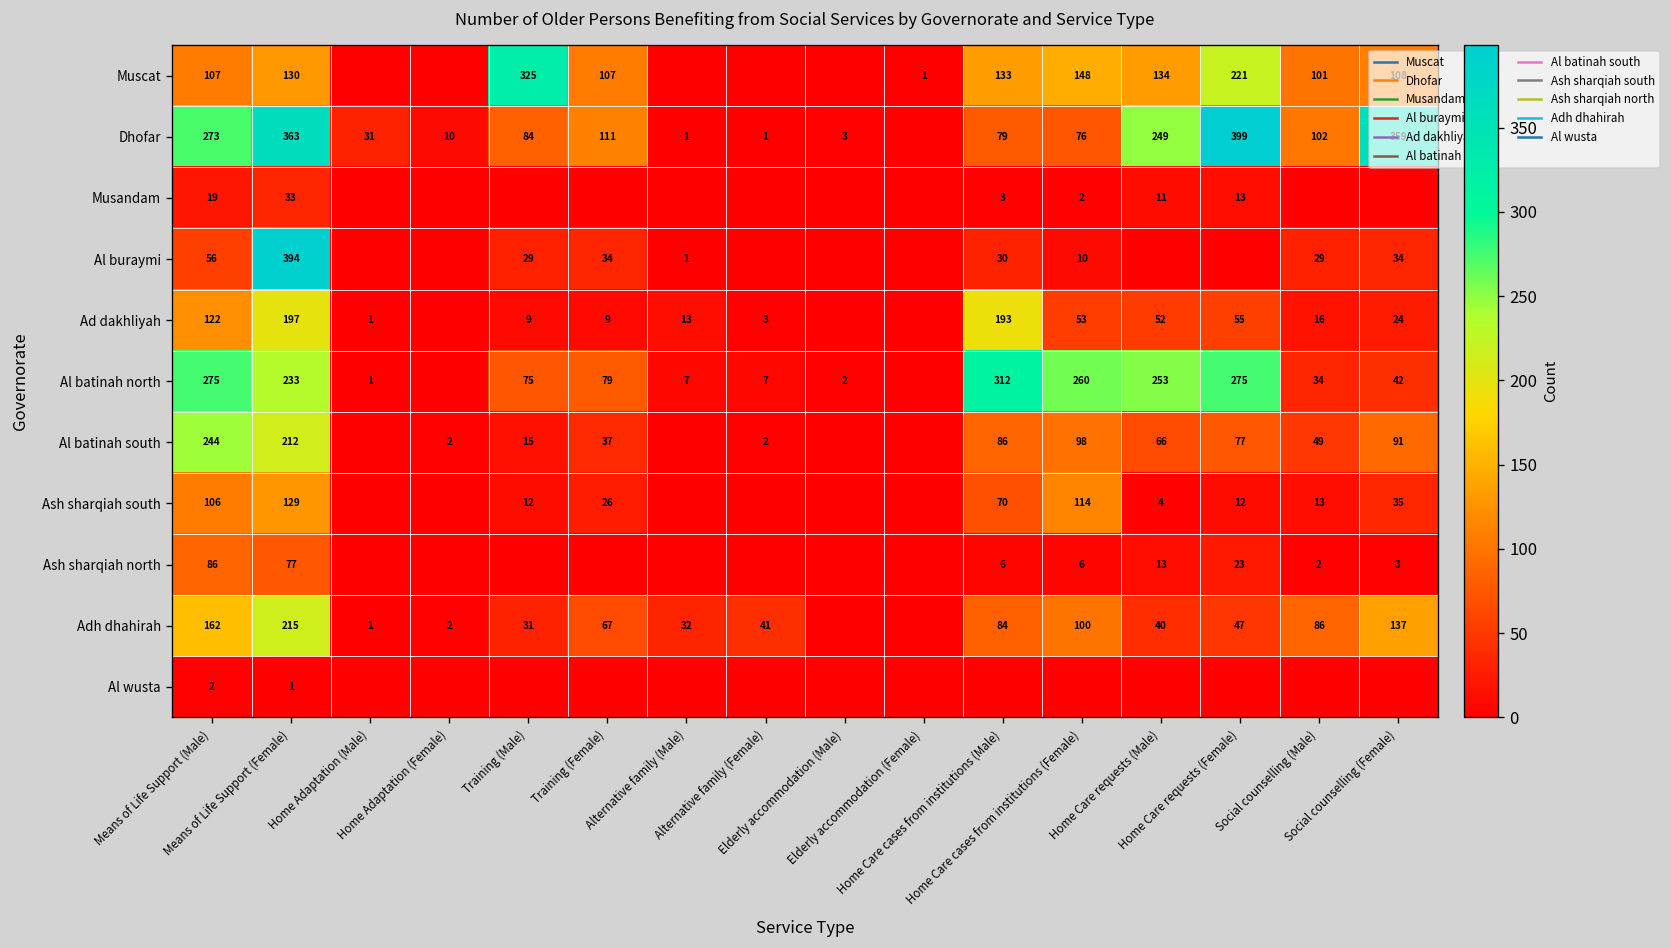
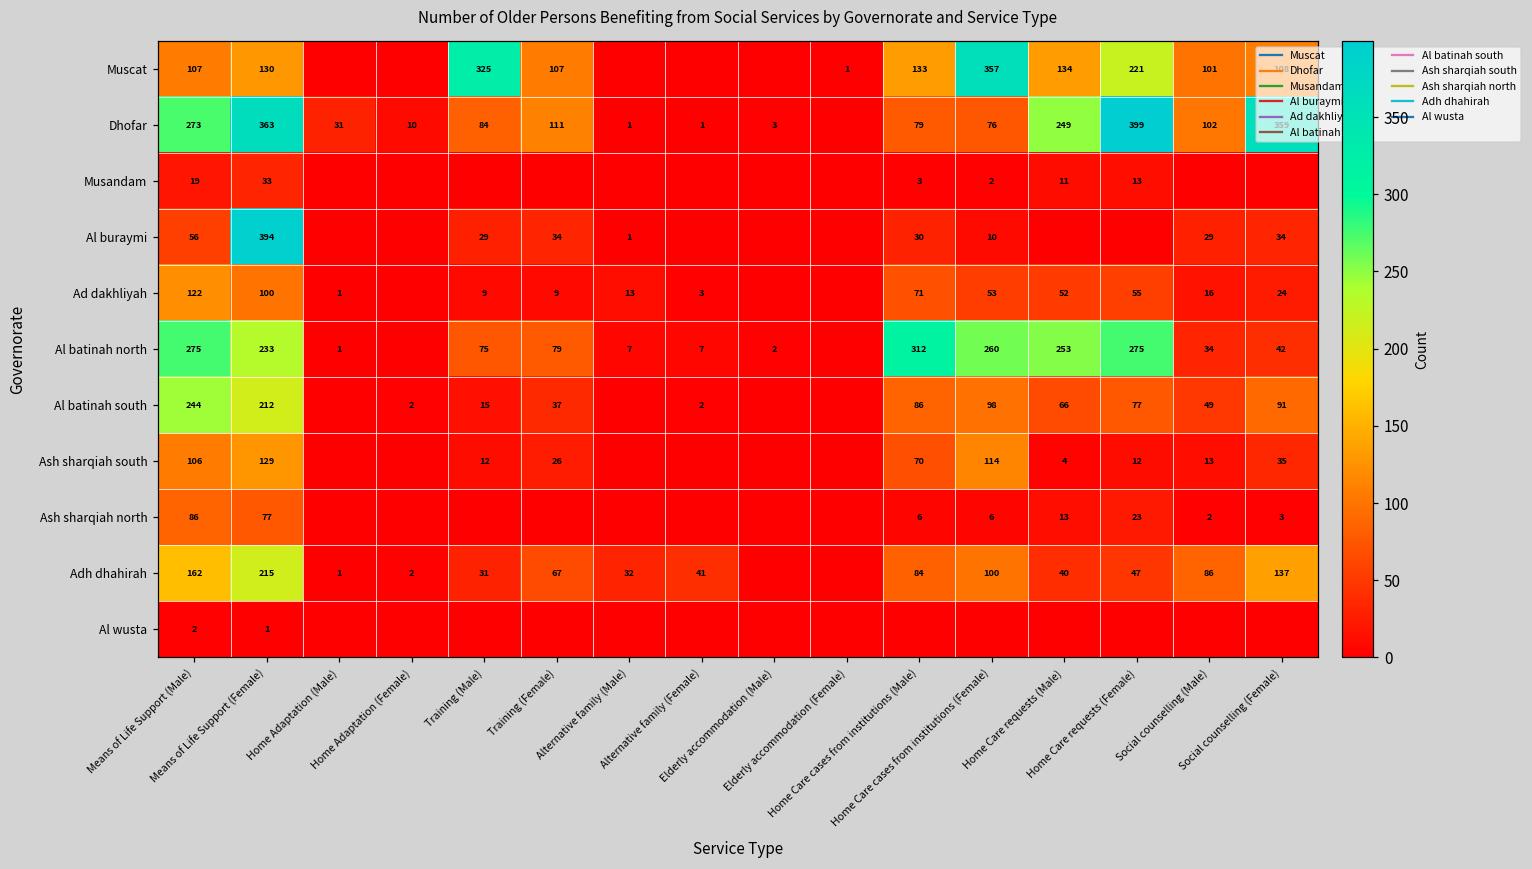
Muscat, Home Care cases from institutions (Female): 148 -> 357
Ad dakhliyah, Means of Life Support (Female): 197 -> 100
Ad dakhliyah, Home Care cases from institutions (Male): 193 -> 71
